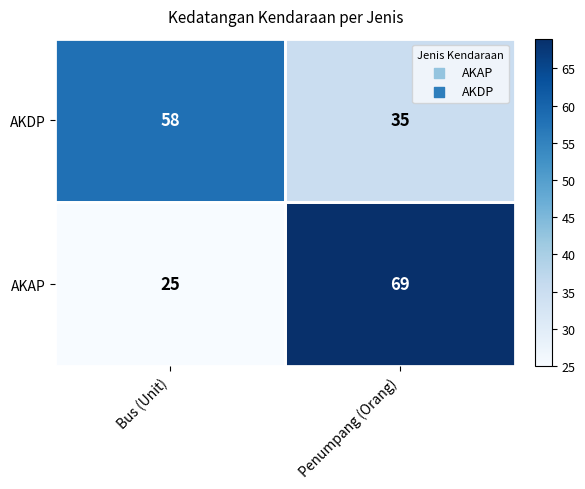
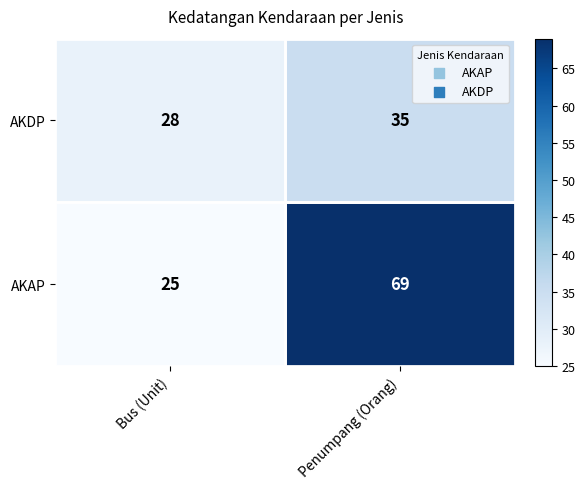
AKDP, Bus (Unit): 58 -> 28
